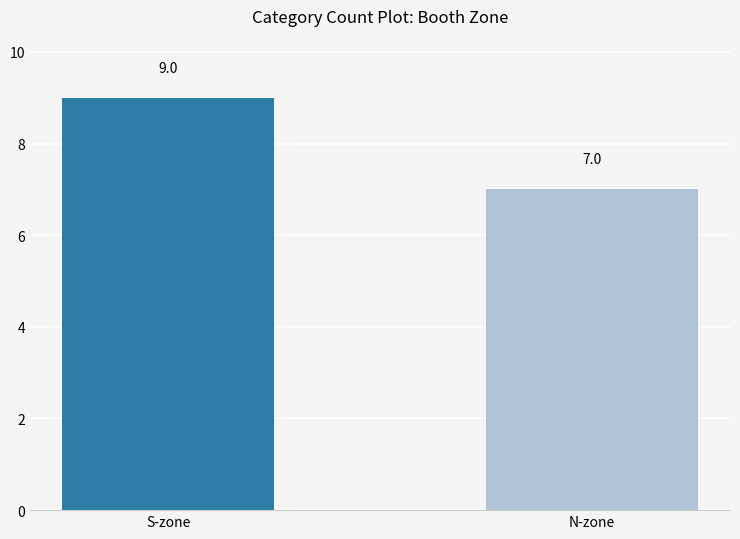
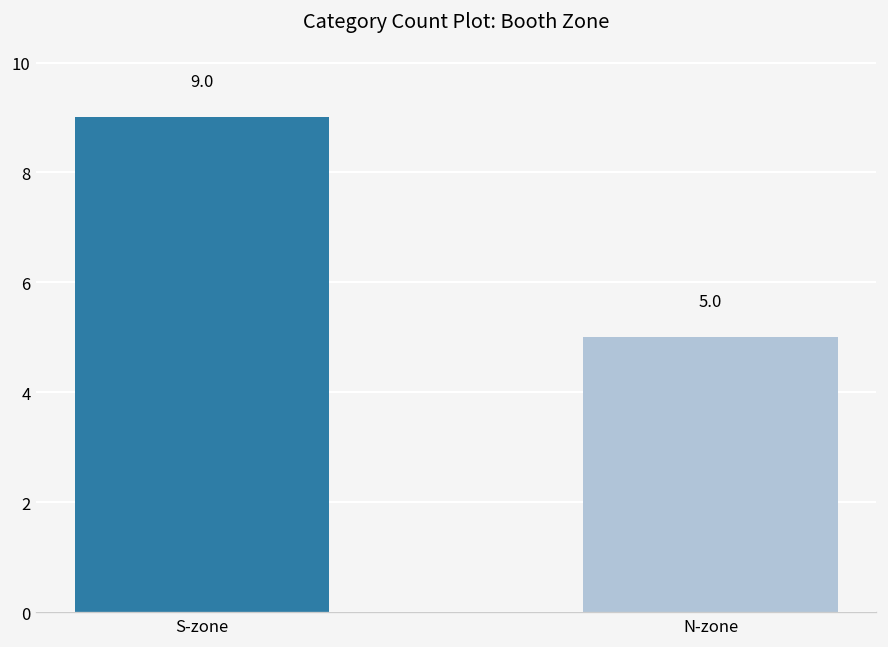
N-zone: 7.0 -> 5.0
